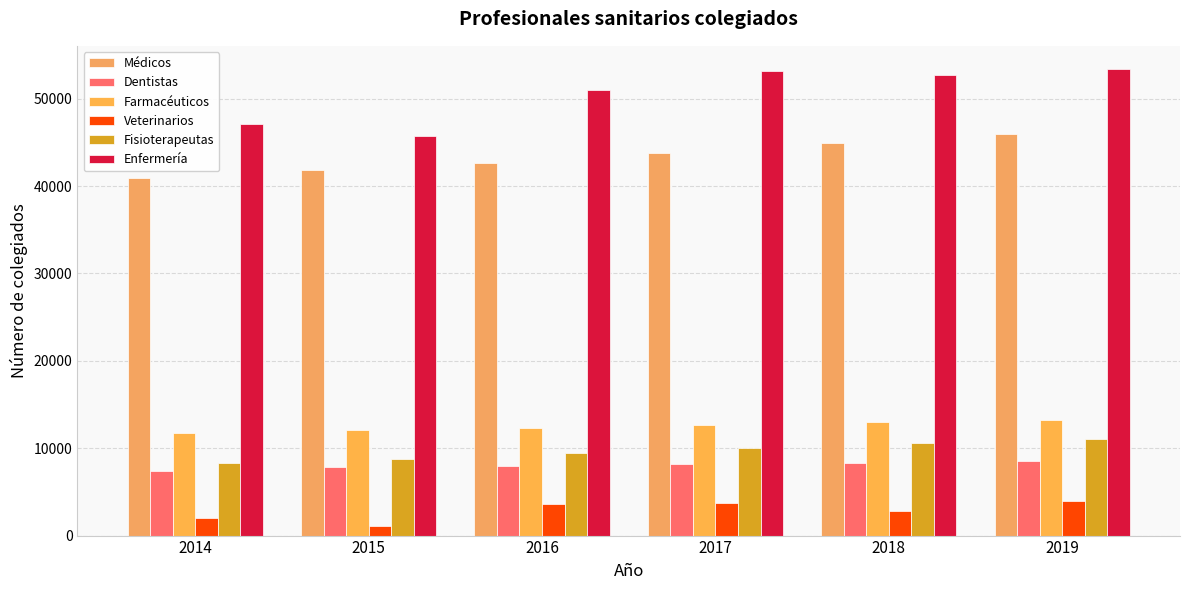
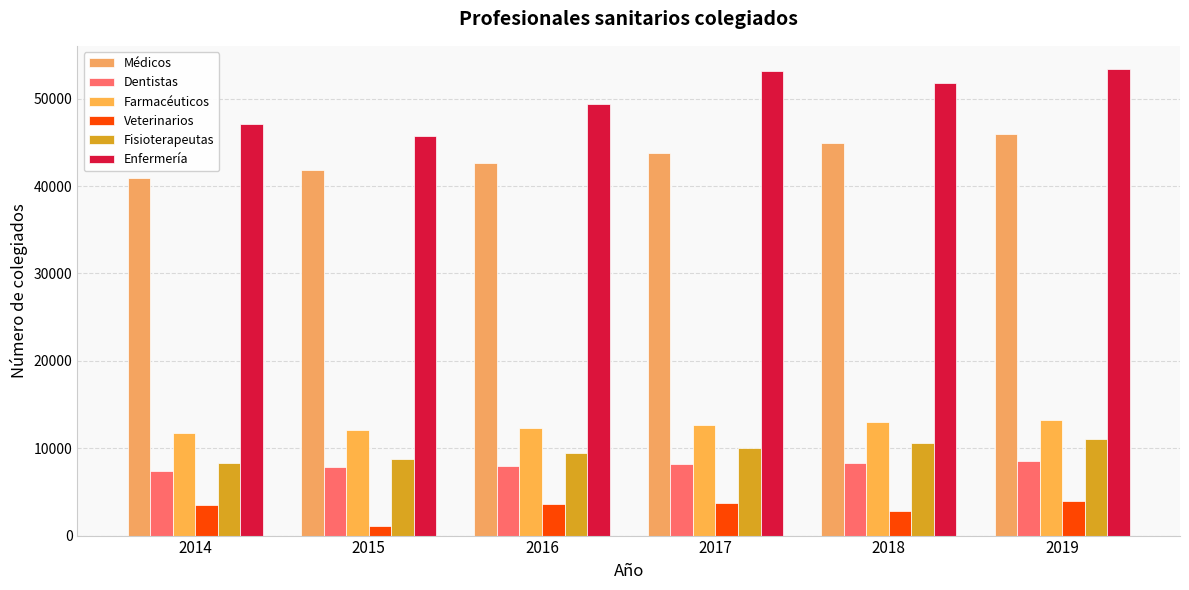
Veterinarios, 2014: 2000 -> 3000
Enfermería, 2016: 51000 -> 49000
Enfermería, 2018: 53000 -> 52000
